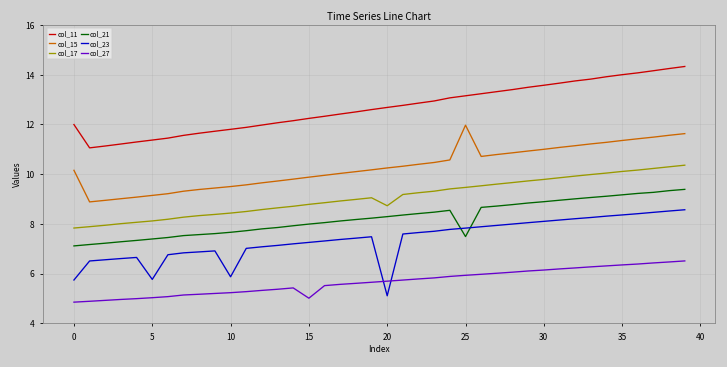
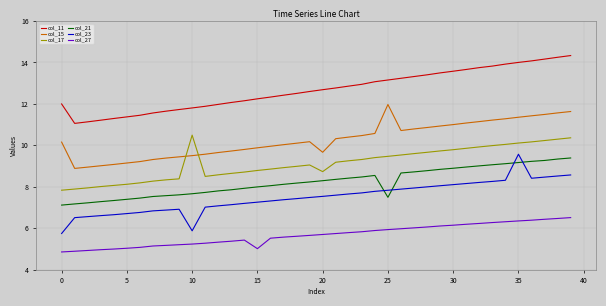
col_23, 5: 5.8 -> 6.7
col_17, 10: 8.4 -> 10.5
col_15, 20: 10.3 -> 9.7
col_23, 20: 5.1 -> 7.5
col_23, 35: 8.4 -> 9.6
